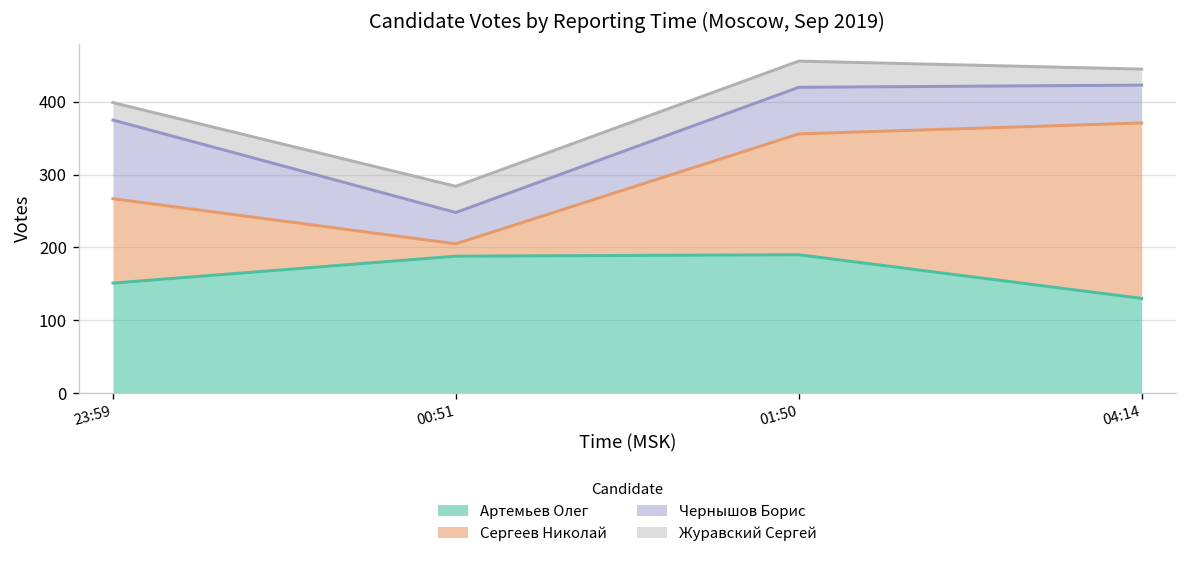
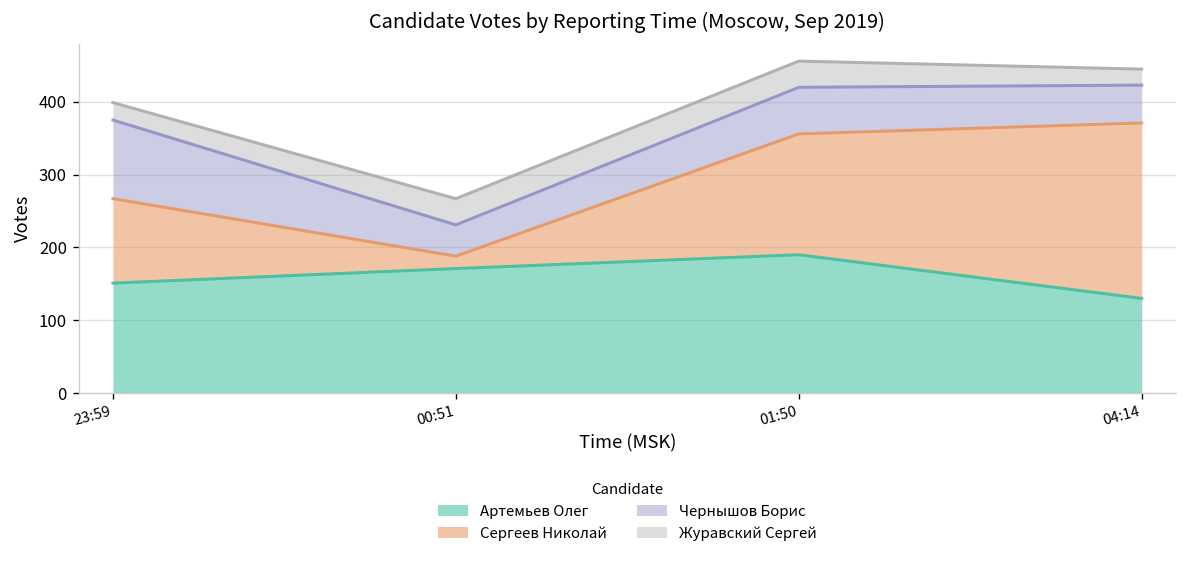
Артемьев Олег, 00:51: 190 -> 170
